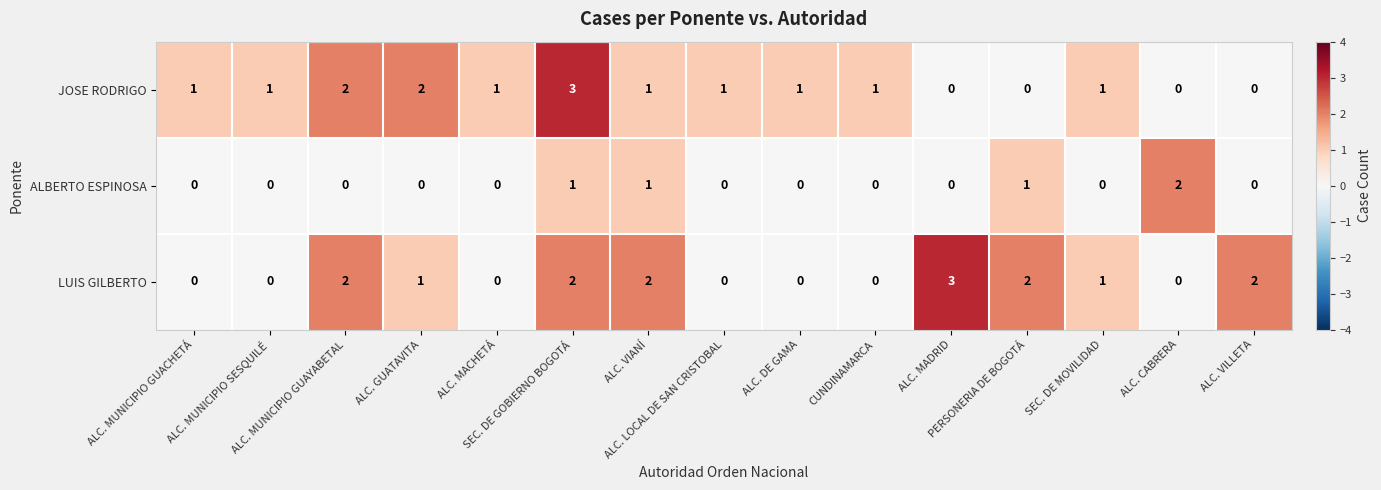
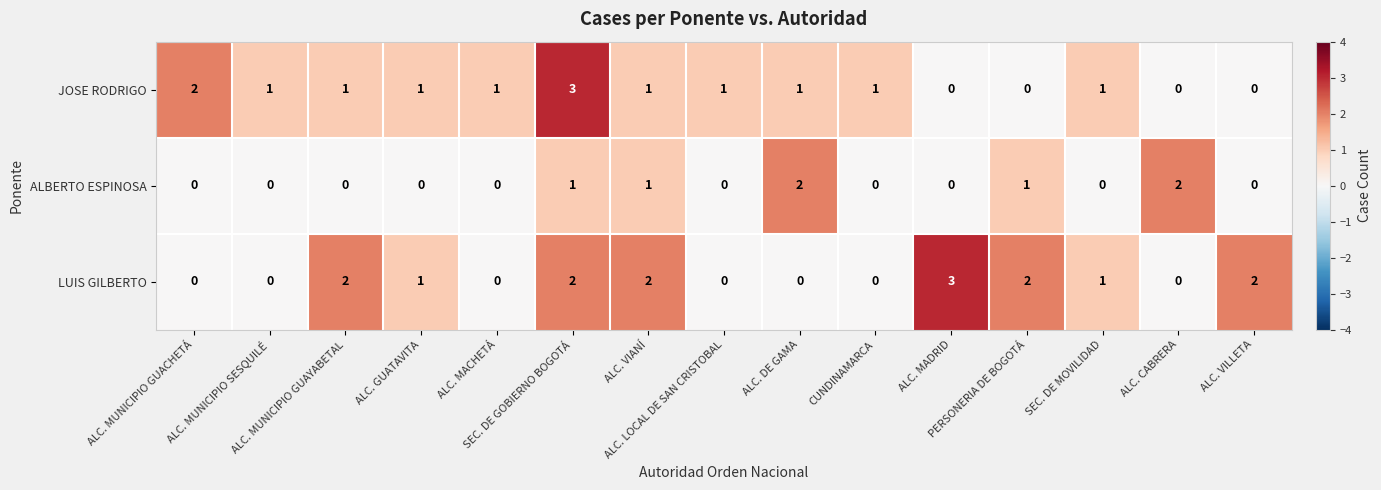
JOSE RODRIGO, ALC. MUNICIPIO GUACHETÁ: 1 -> 2
JOSE RODRIGO, ALC. MUNICIPIO GUAYABETAL: 2 -> 1
JOSE RODRIGO, ALC. GUATAVITA: 2 -> 1
ALBERTO ESPINOSA, ALC. DE GAMA: 0 -> 2
